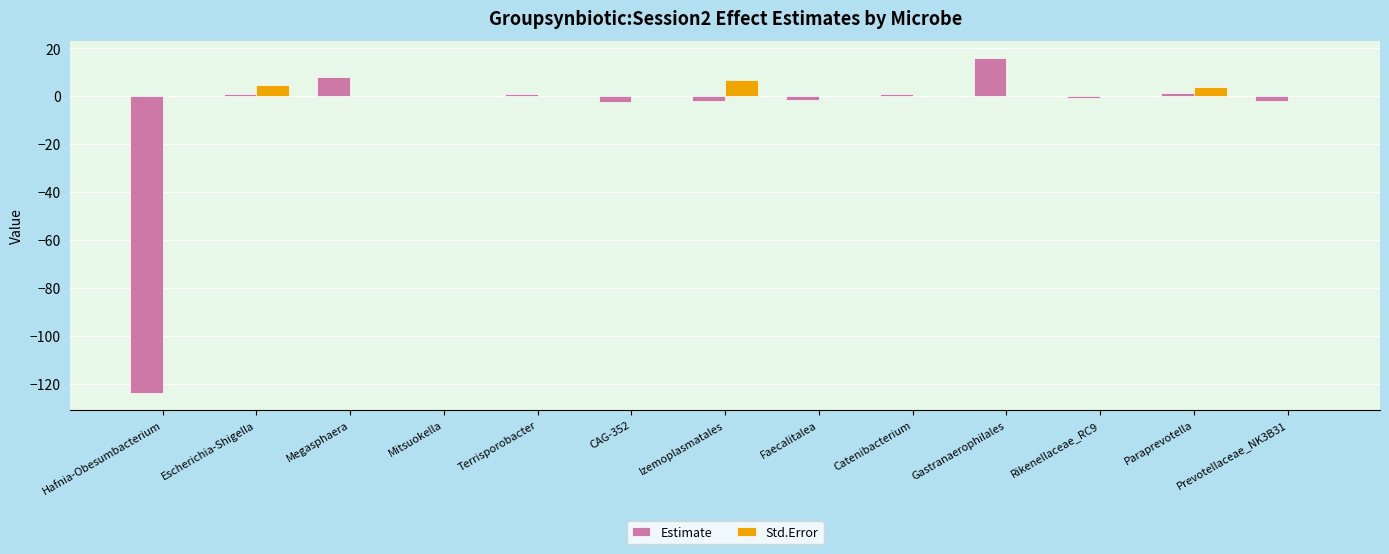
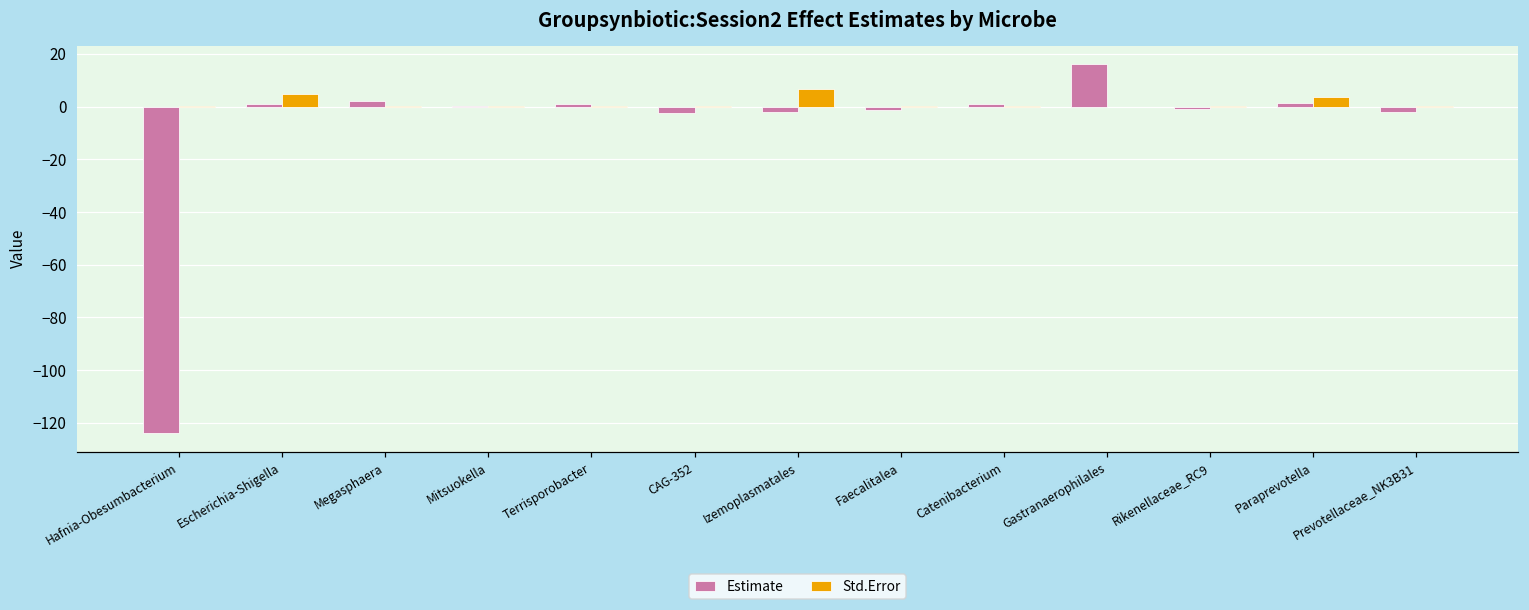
Estimate, Megasphaera: 8 -> 2
